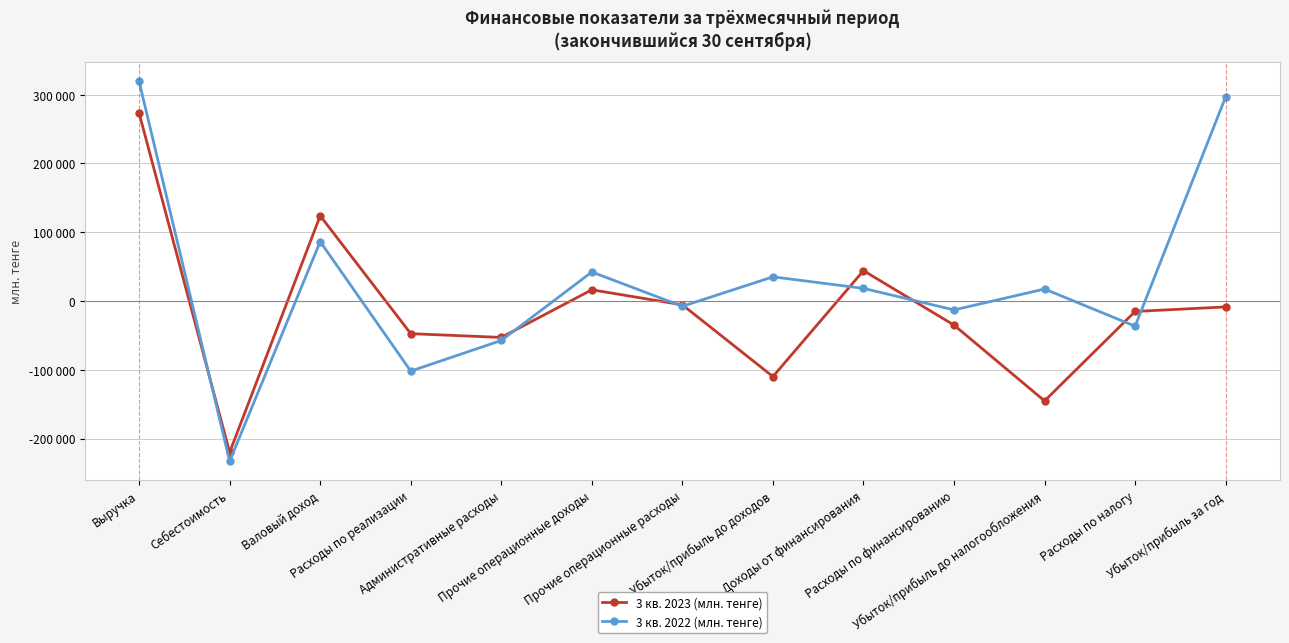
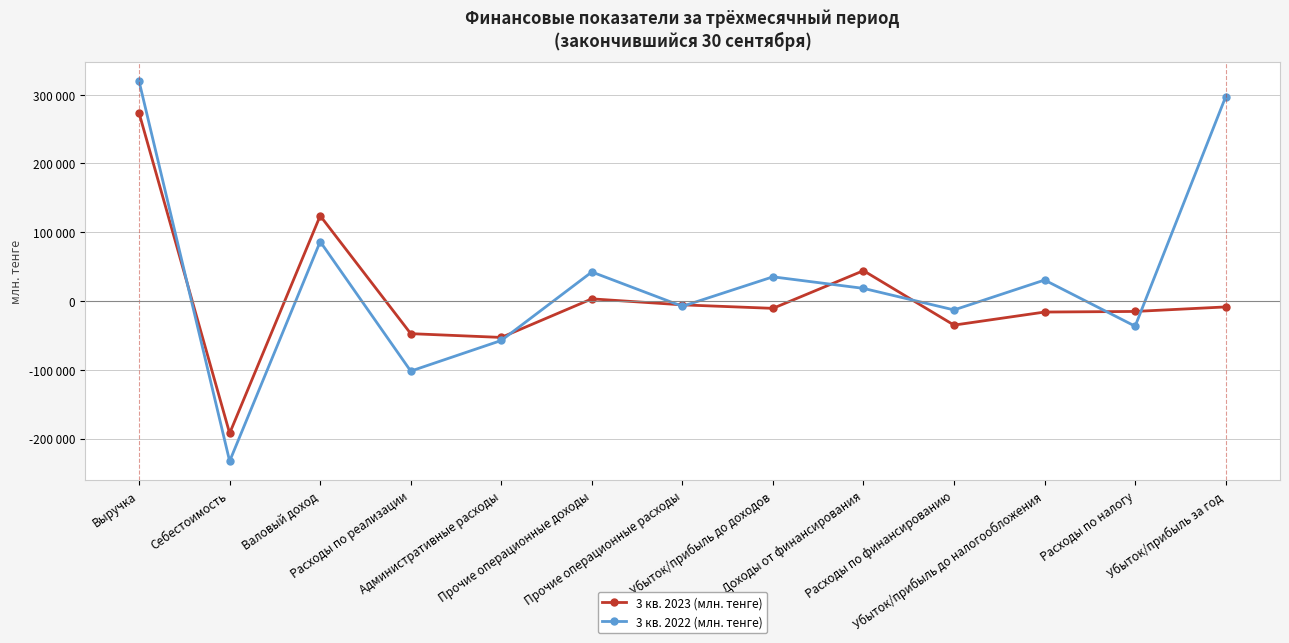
3 кв. 2023 (млн. тенге), Себестоимость: -220000 -> -190000
3 кв. 2023 (млн. тенге), Прочие операционные доходы: 20000 -> 0
3 кв. 2023 (млн. тенге), Убыток/прибыль до доходов: -110000 -> -10000
3 кв. 2023 (млн. тенге), Убыток/прибыль до налогообложения: -150000 -> -20000
3 кв. 2022 (млн. тенге), Убыток/прибыль до налогообложения: 20000 -> 30000
